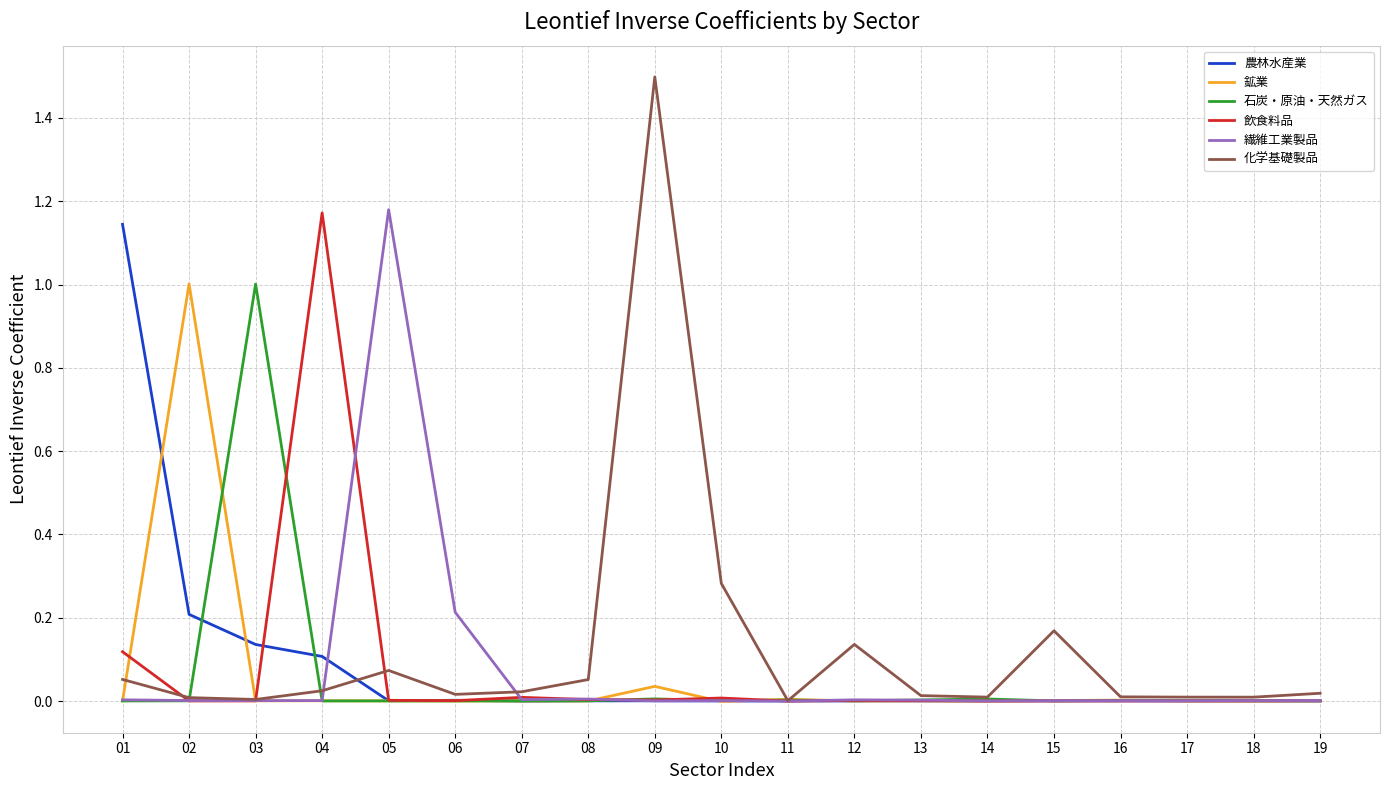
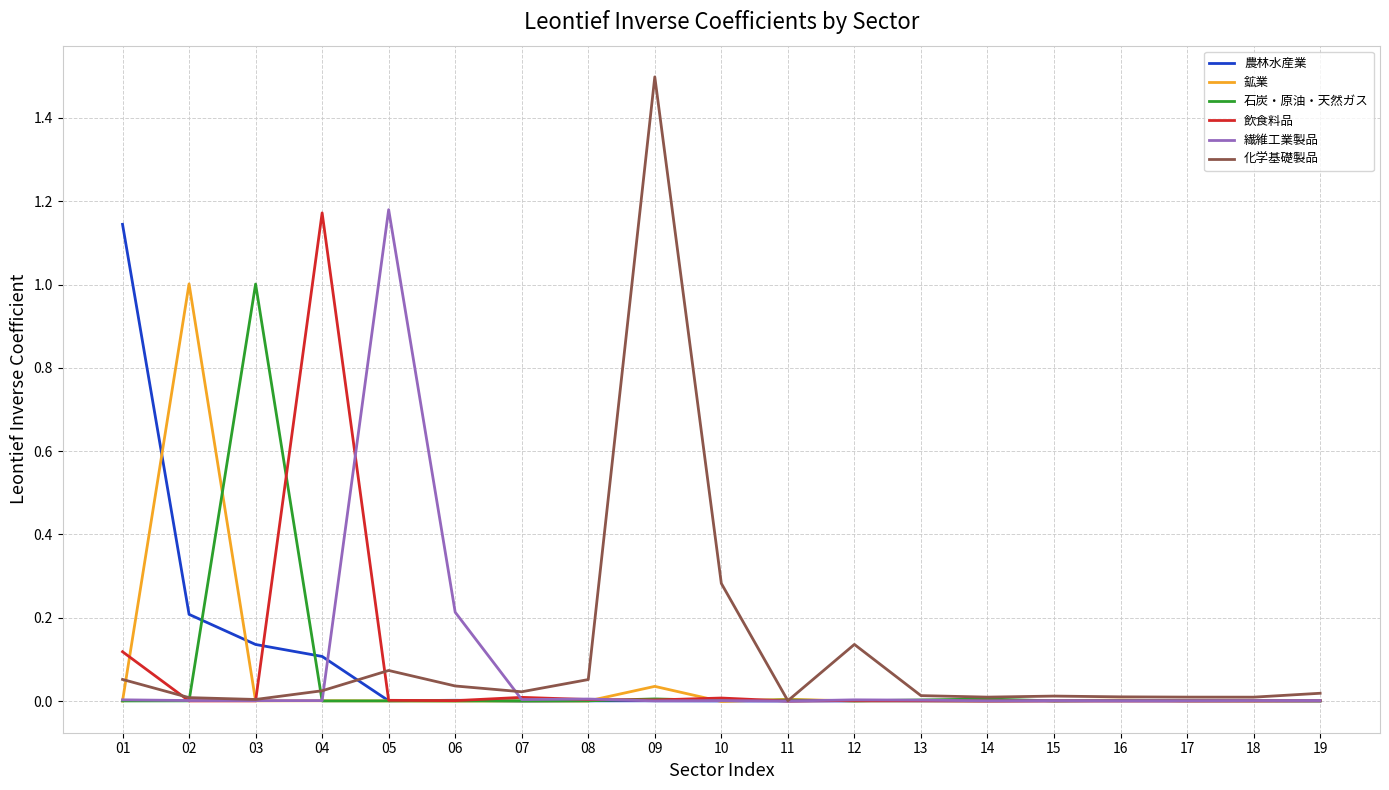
化学基礎製品, 06: 0.02 -> 0.04
化学基礎製品, 15: 0.17 -> 0.01
